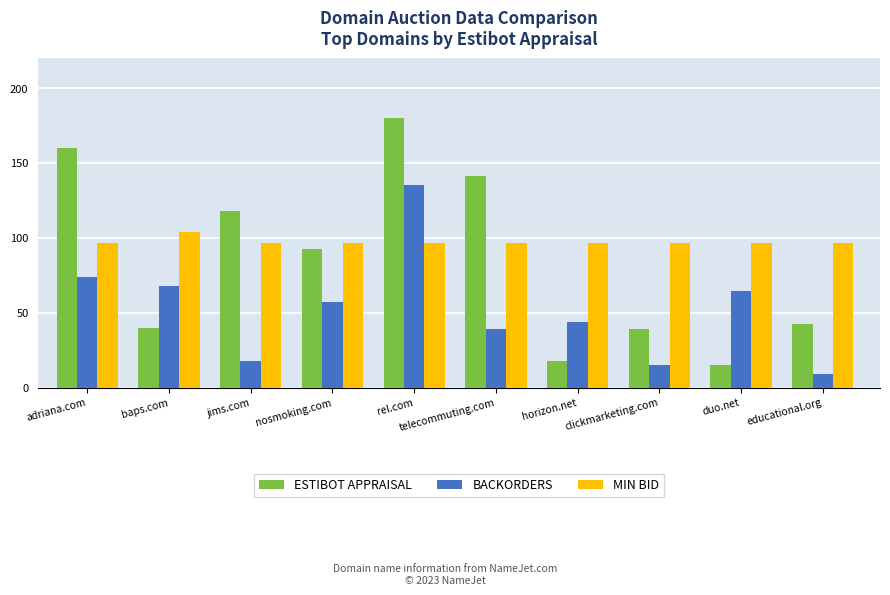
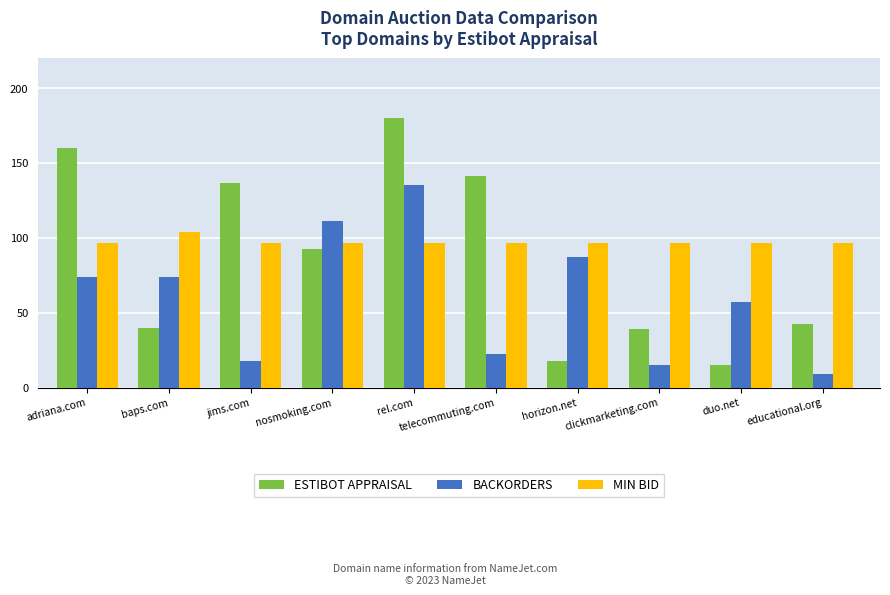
BACKORDERS, baps.com: 68 -> 74
ESTIBOT APPRAISAL, jims.com: 118 -> 137
BACKORDERS, nosmoking.com: 57 -> 111
BACKORDERS, telecommuting.com: 39 -> 23
BACKORDERS, horizon.net: 44 -> 87
BACKORDERS, duo.net: 65 -> 57
